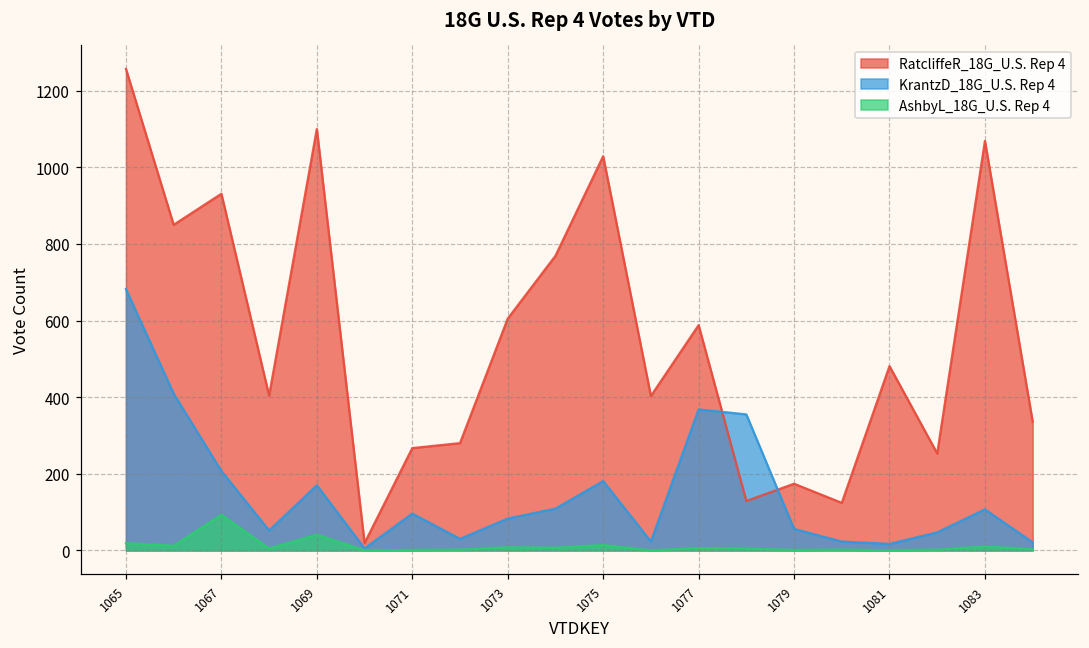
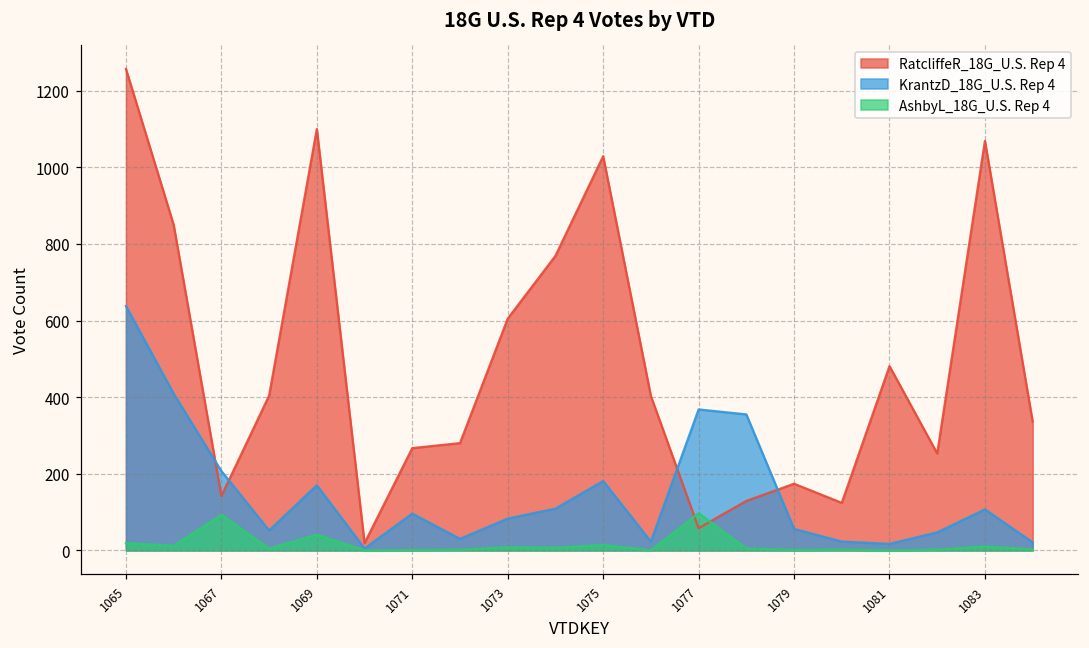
KrantzD_18G_U.S. Rep 4, 1065: 680 -> 640
RatcliffeR_18G_U.S. Rep 4, 1067: 930 -> 140
RatcliffeR_18G_U.S. Rep 4, 1077: 590 -> 60
AshbyL_18G_U.S. Rep 4, 1077: 10 -> 100
